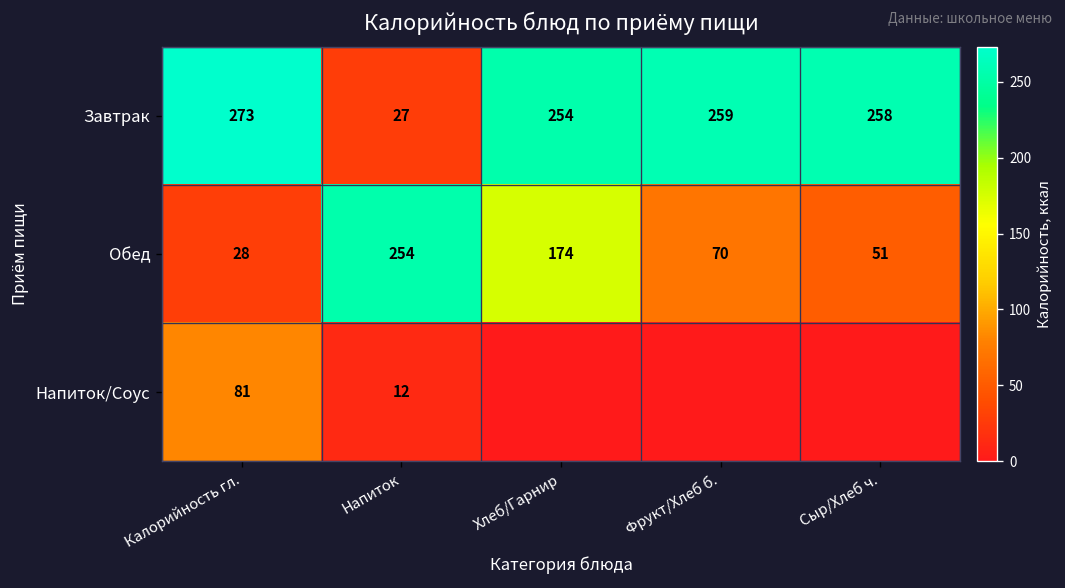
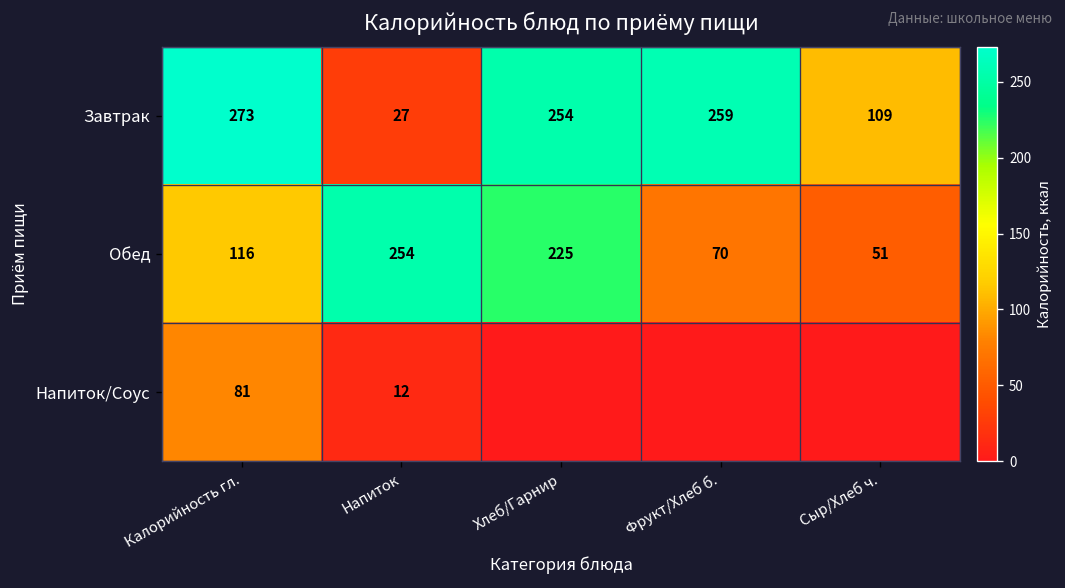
Завтрак, Сыр/Хлеб ч.: 258 -> 109
Обед, Калорийность гл.: 28 -> 116
Обед, Хлеб/Гарнир: 174 -> 225
